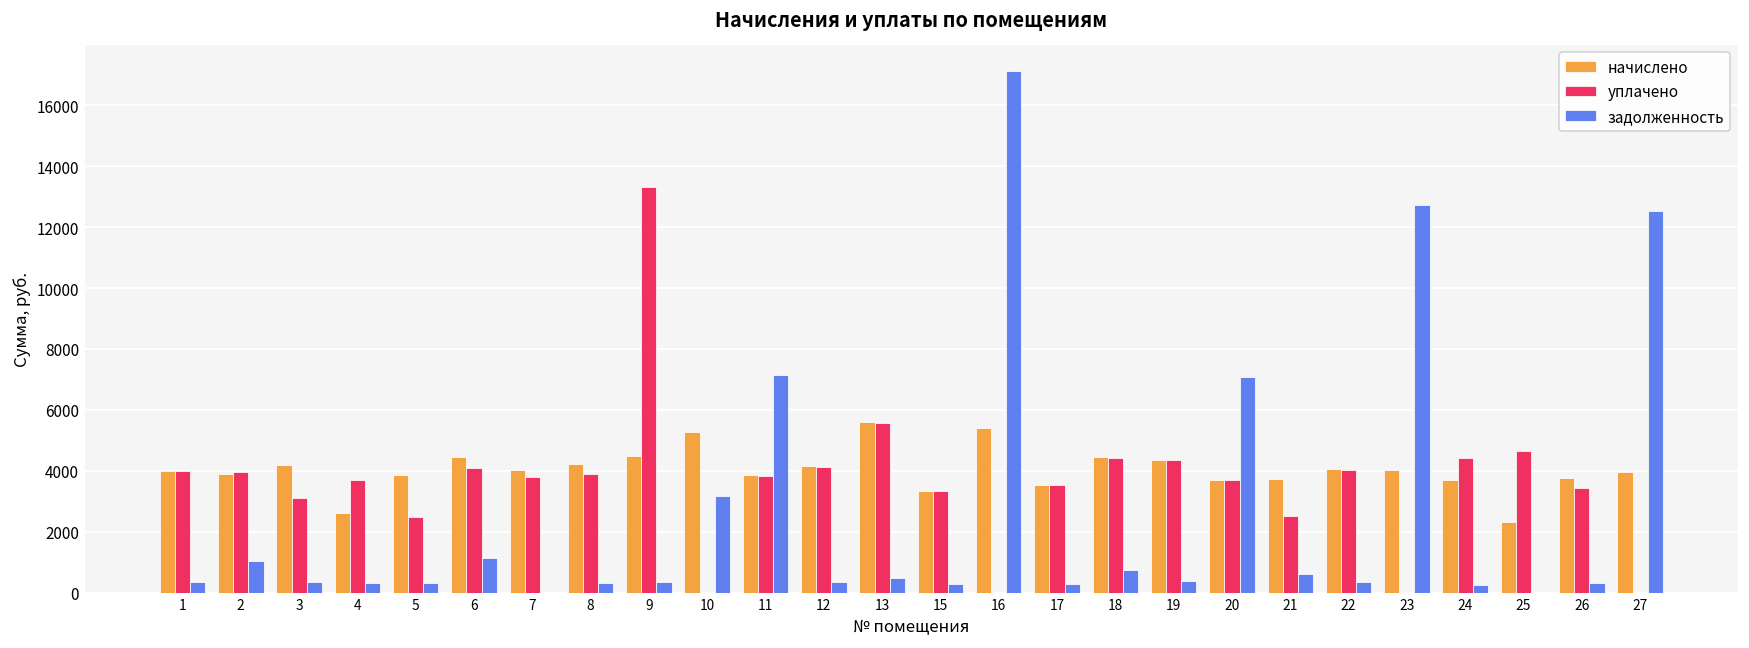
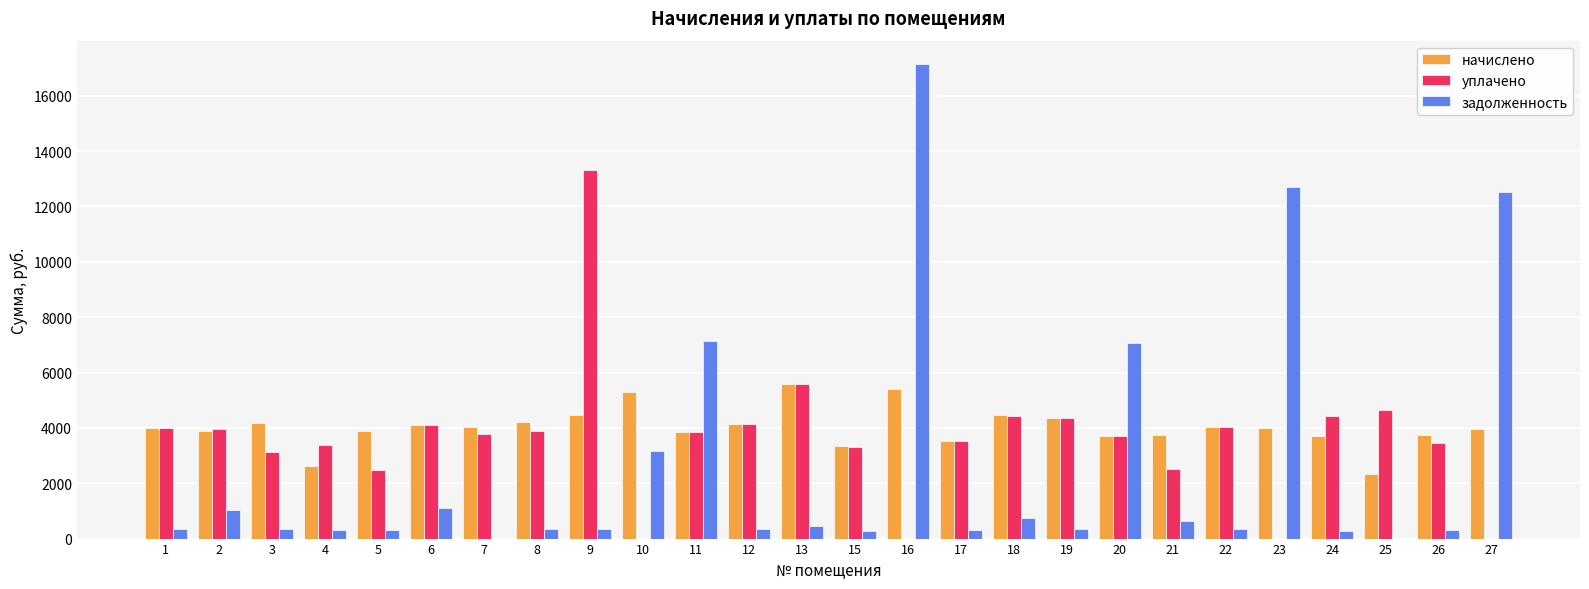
уплачено, 4: 3700 -> 3400
начислено, 6: 4500 -> 4100
